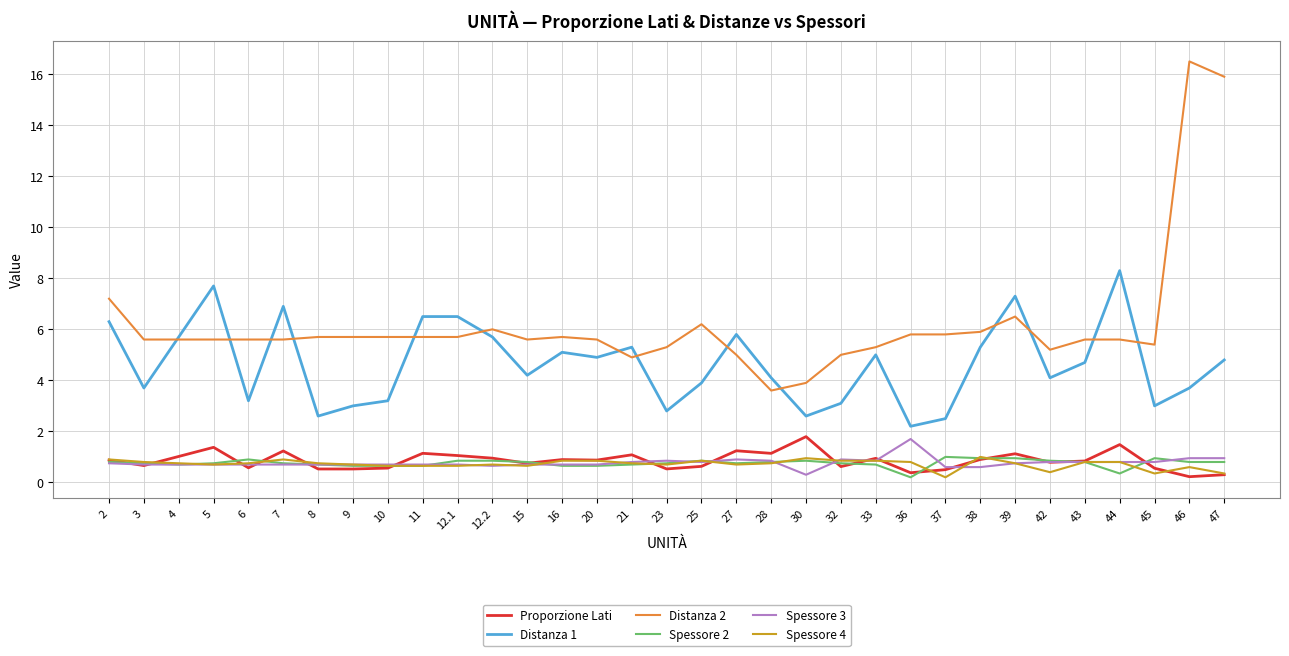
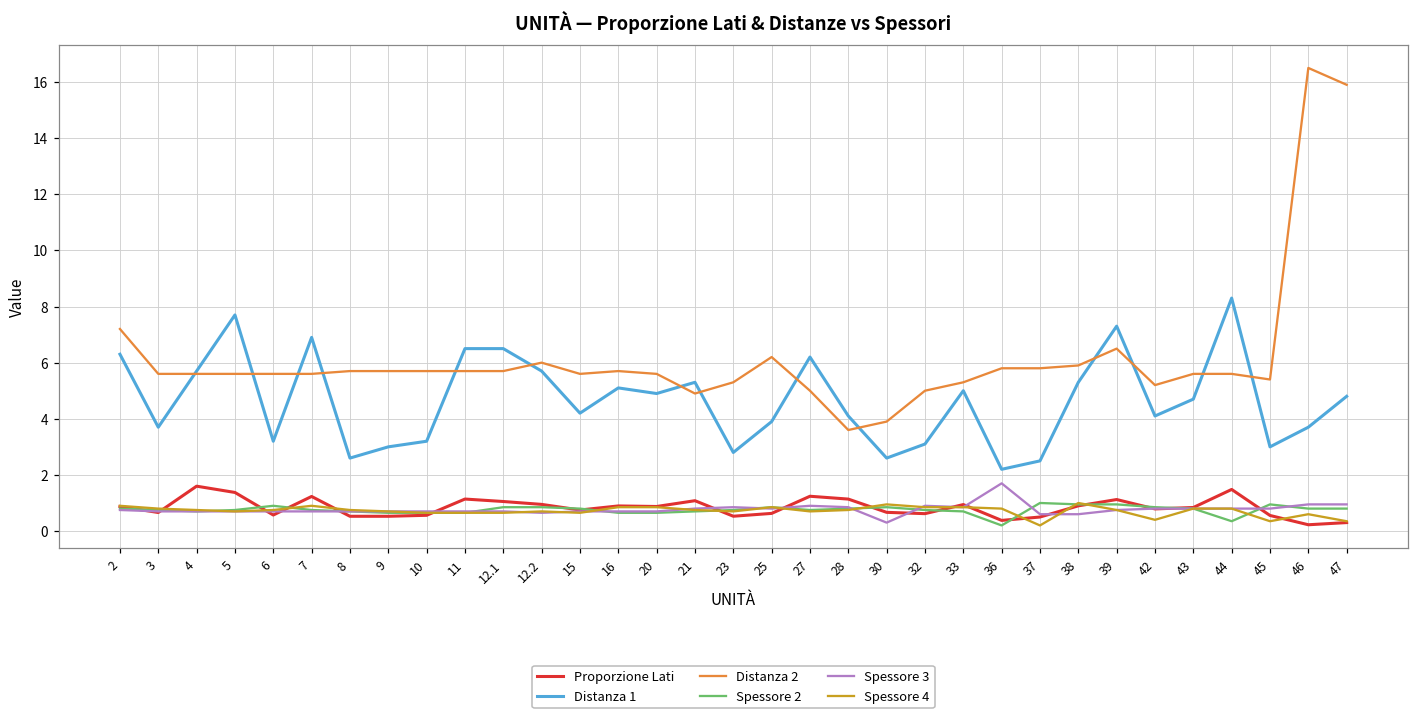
Proporzione Lati, 4: 1.0 -> 1.6
Distanza 1, 27: 5.8 -> 6.2
Proporzione Lati, 30: 1.8 -> 0.7
